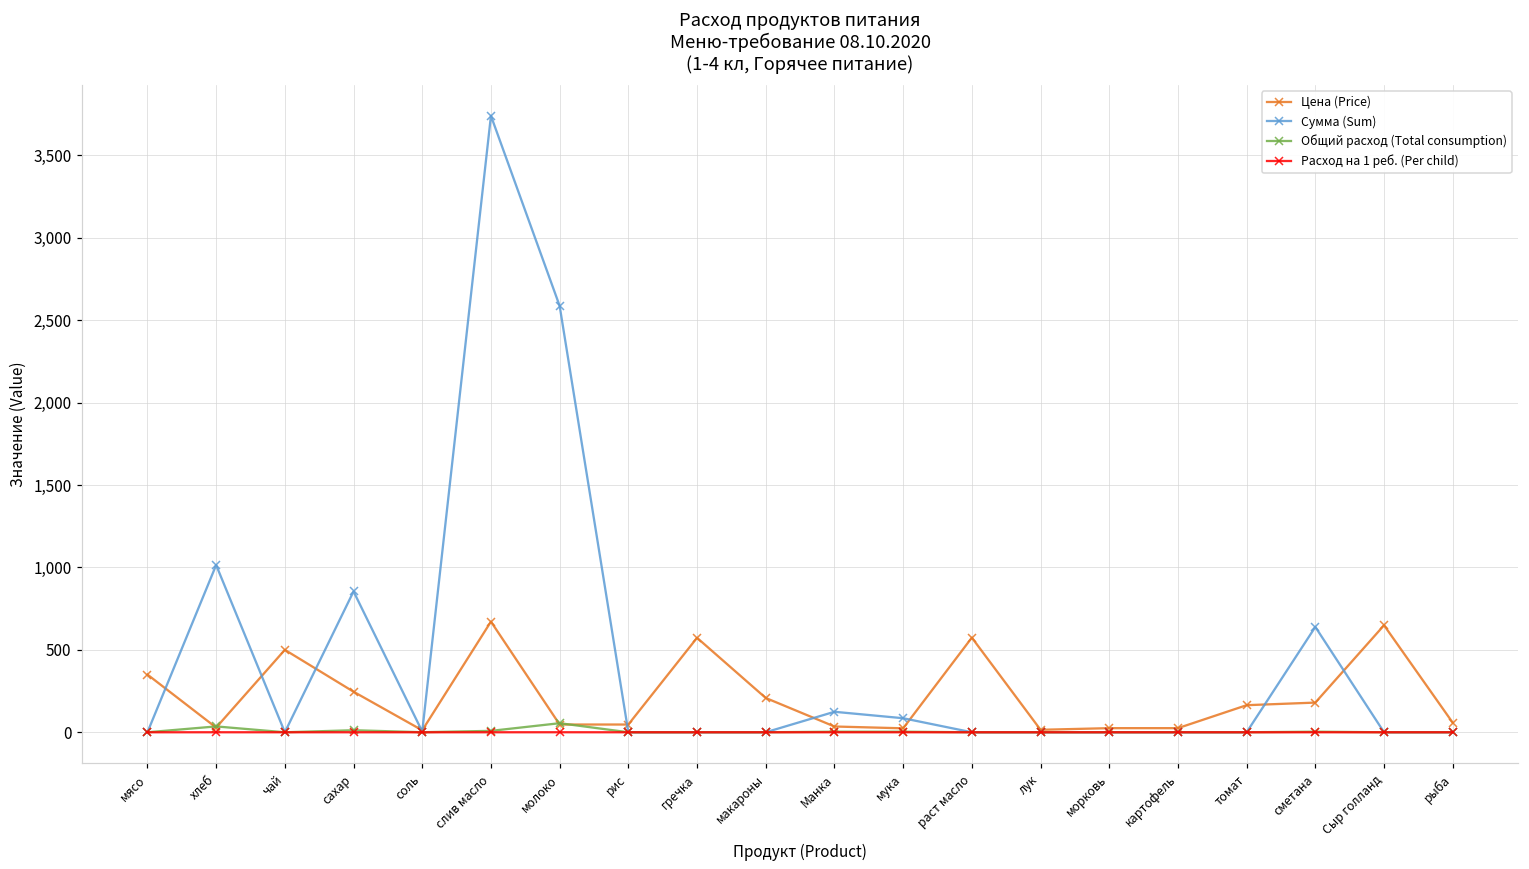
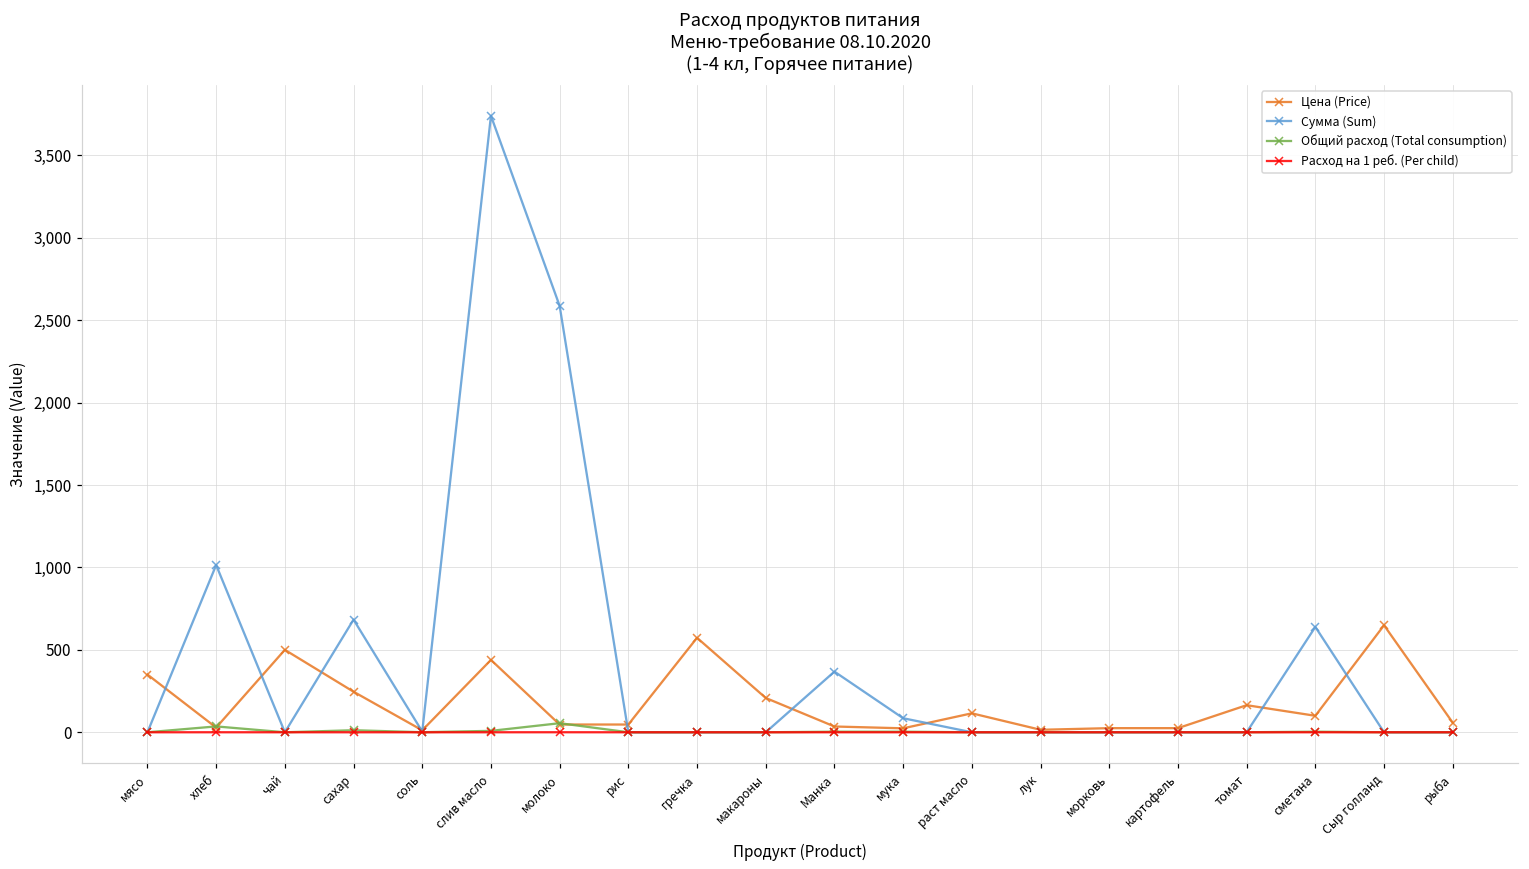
Сумма (Sum), сахар: 850 -> 680
Цена (Price), слив масло: 670 -> 440
Сумма (Sum), Манка: 120 -> 370
Цена (Price), раст масло: 570 -> 120
Цена (Price), сметана: 180 -> 100
